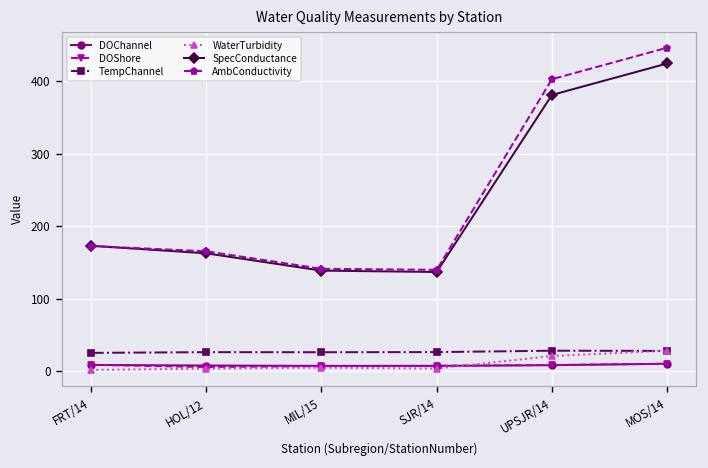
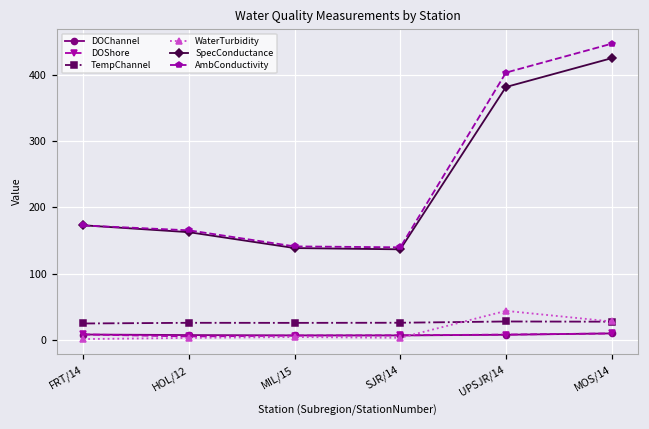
WaterTurbidity, UPSJR/14: 20 -> 40
